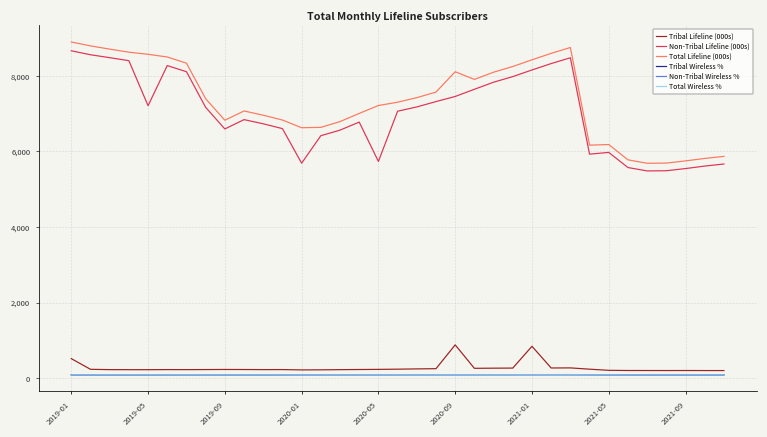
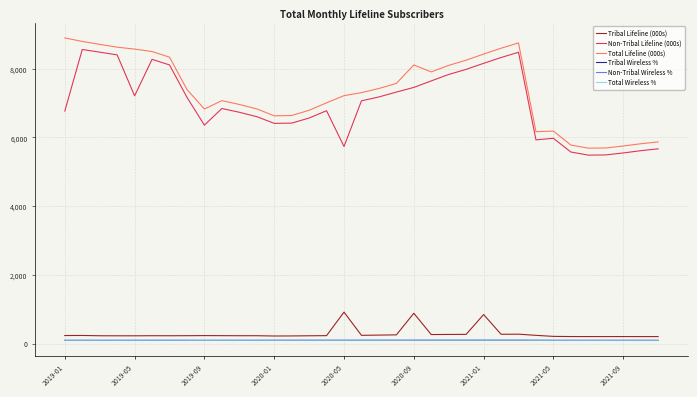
Tribal Lifeline (000s), 2019-01: 500 -> 200
Non-Tribal Lifeline (000s), 2019-01: 8,700 -> 6,800
Non-Tribal Lifeline (000s), 2019-09: 6,600 -> 6,400
Non-Tribal Lifeline (000s), 2020-01: 5,700 -> 6,400
Tribal Lifeline (000s), 2020-05: 200 -> 900
